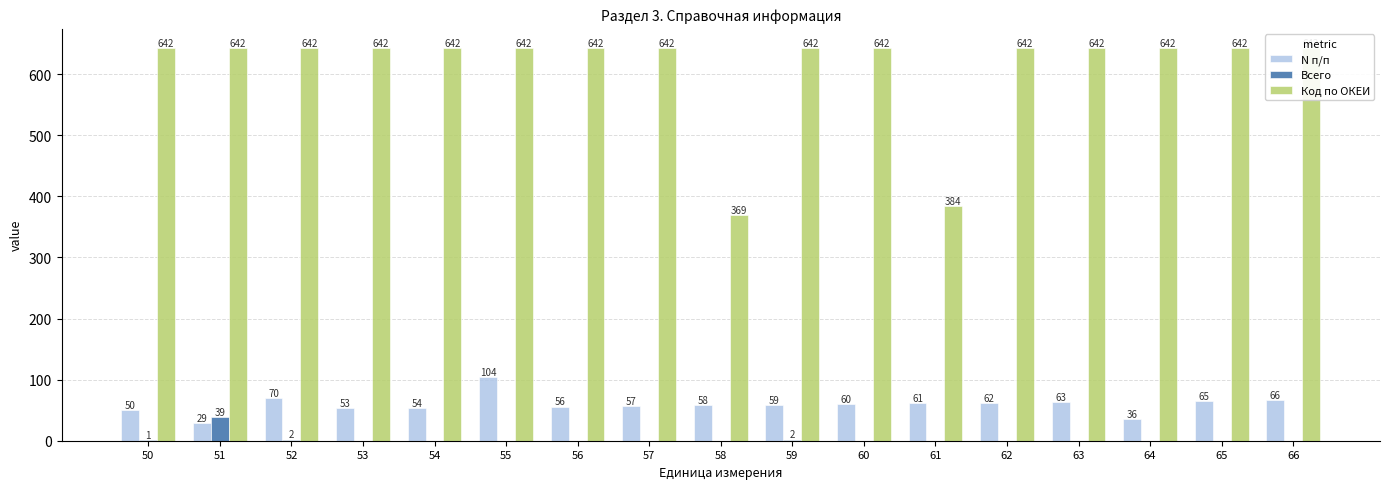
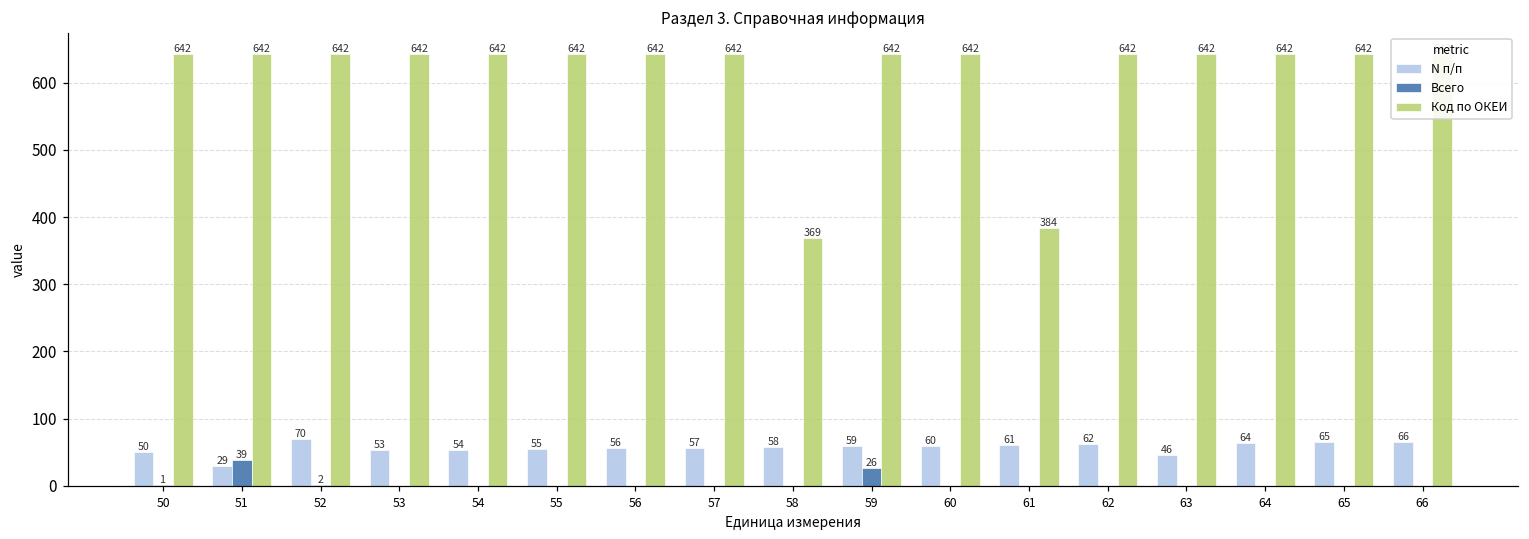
N п/п, 55: 104 -> 55
Всего, 59: 2 -> 26
N п/п, 63: 63 -> 46
N п/п, 64: 36 -> 64
